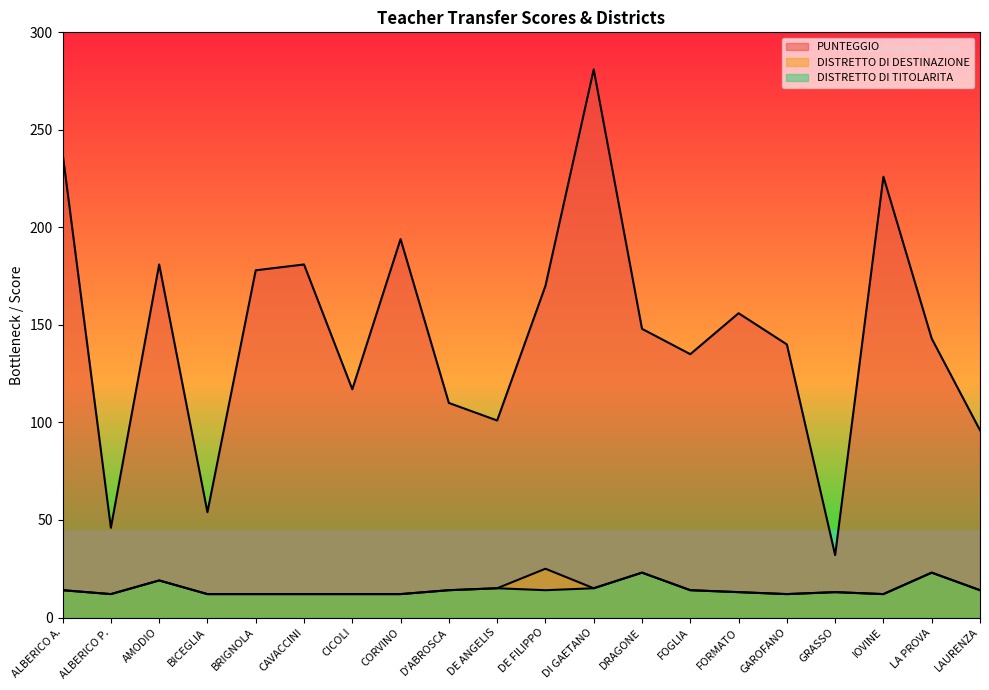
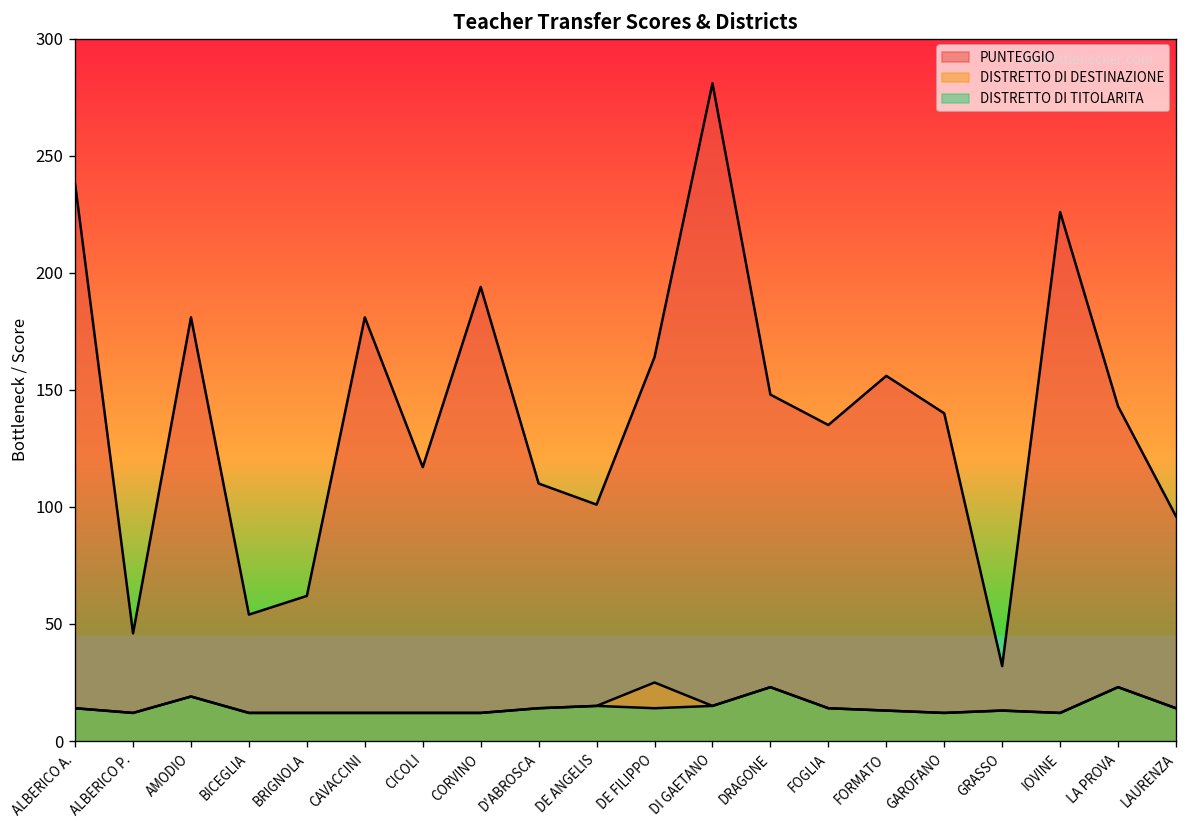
PUNTEGGIO, BRIGNOLA: 178 -> 62
PUNTEGGIO, DE FILIPPO: 170 -> 164
